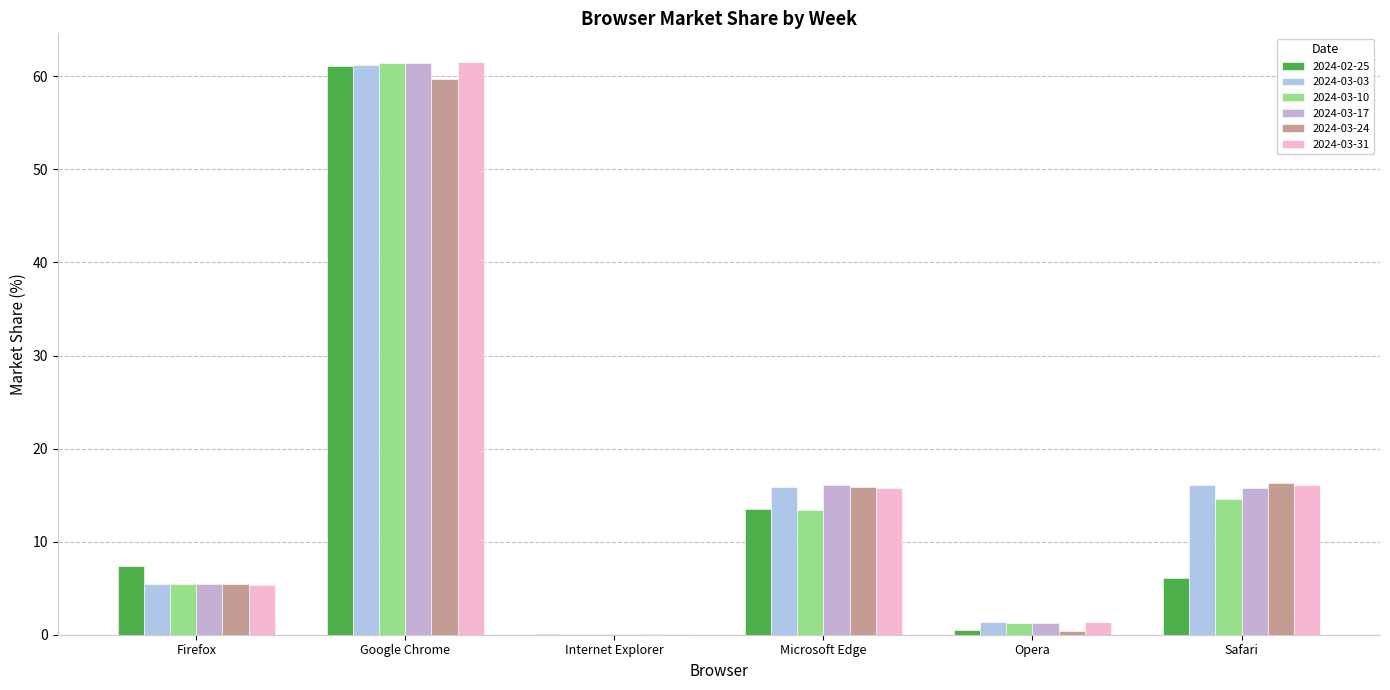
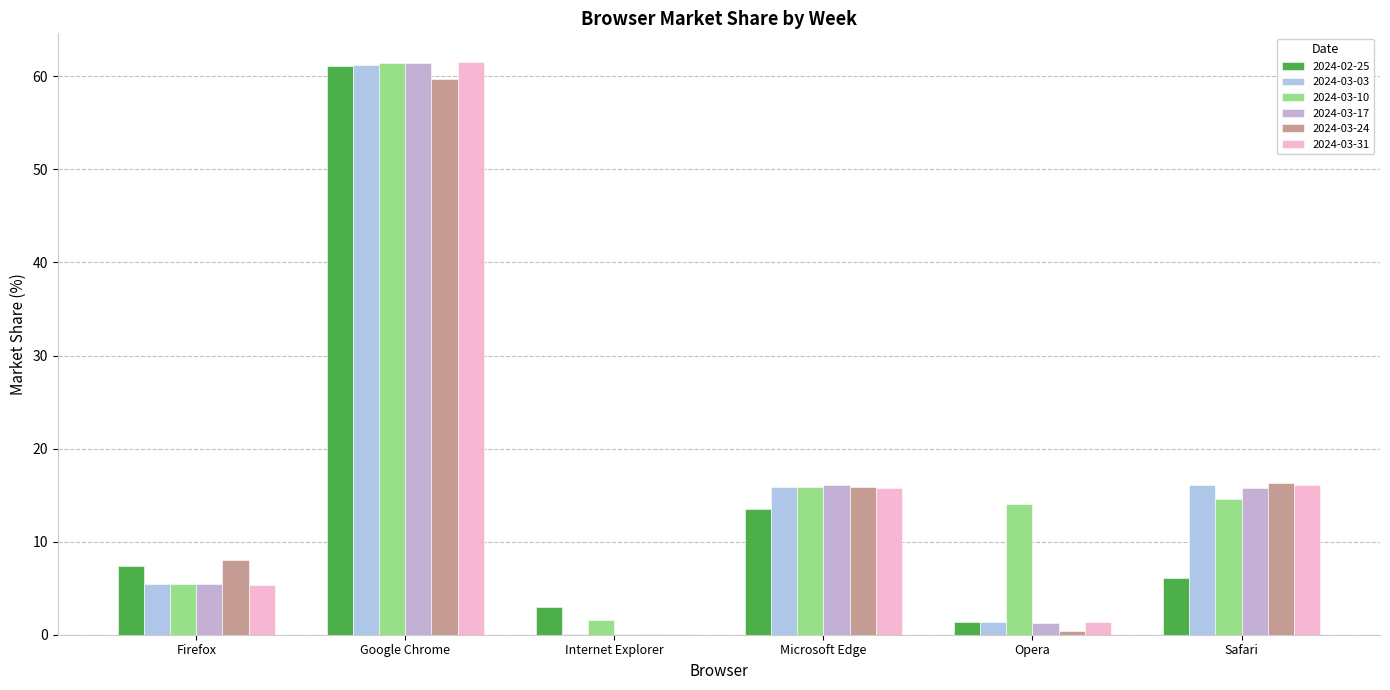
2024-03-24, Firefox: 5 -> 8
2024-02-25, Internet Explorer: 0 -> 3
2024-03-10, Internet Explorer: 0 -> 2
2024-03-10, Microsoft Edge: 13 -> 16
2024-02-25, Opera: 0 -> 1
2024-03-10, Opera: 1 -> 14
